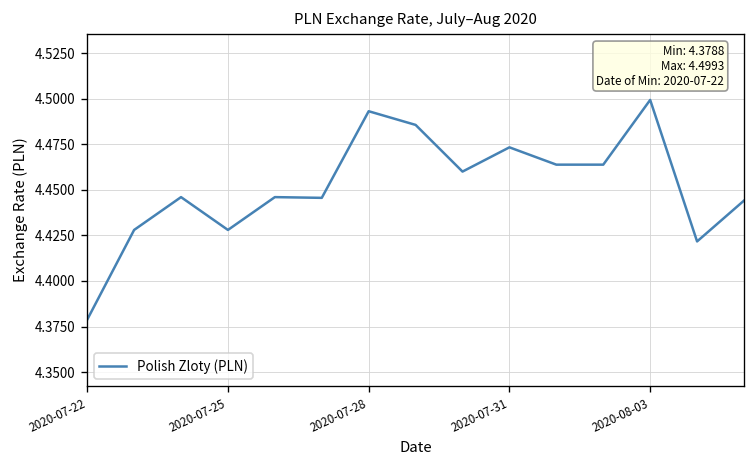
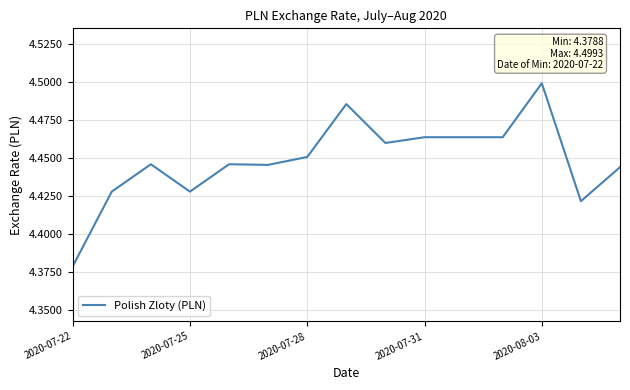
2020-07-28: 4.493 -> 4.451
2020-07-31: 4.473 -> 4.464
